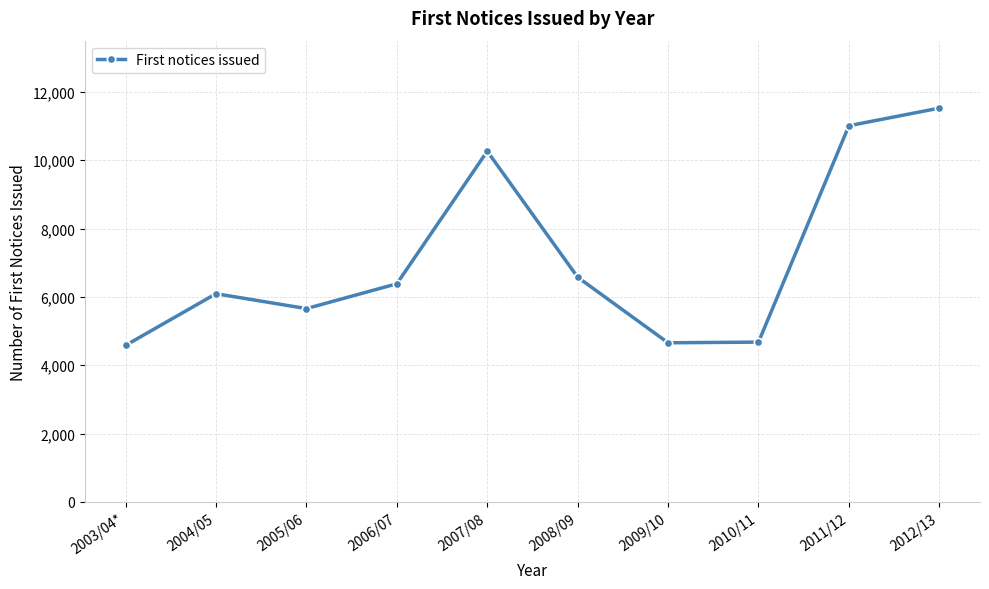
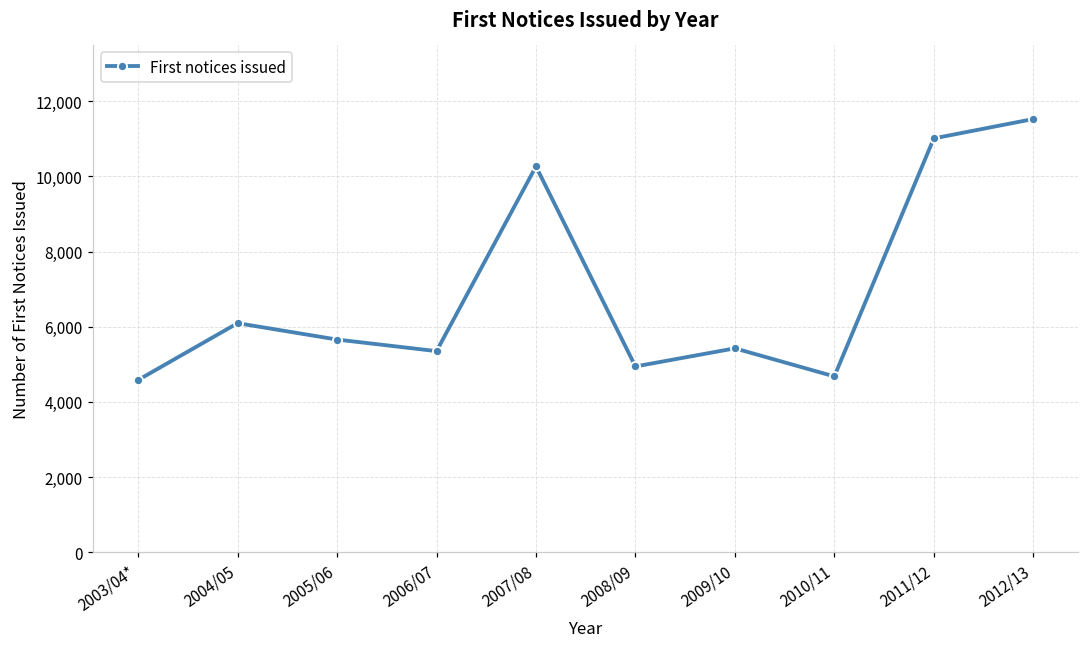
2006/07: 6,400 -> 5,300
2008/09: 6,600 -> 4,900
2009/10: 4,700 -> 5,400
